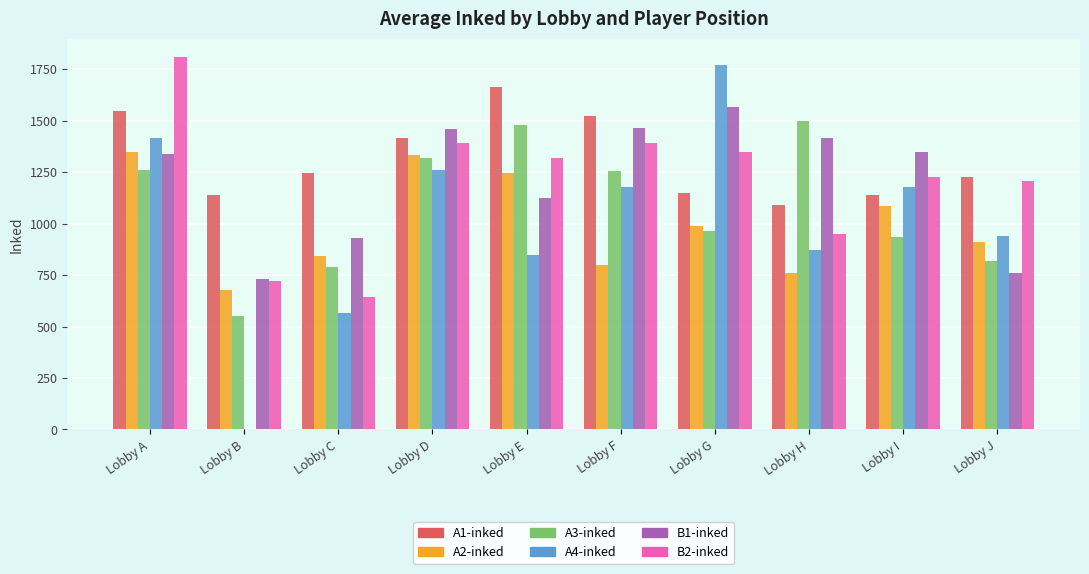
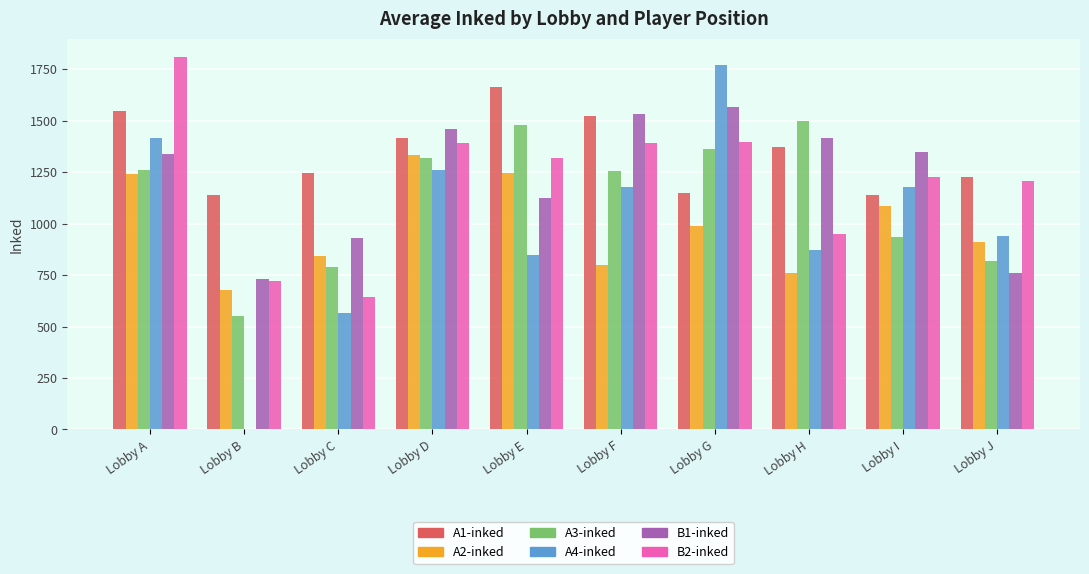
A2-inked, Lobby A: 1350 -> 1240
B1-inked, Lobby F: 1470 -> 1530
A3-inked, Lobby G: 960 -> 1360
B2-inked, Lobby G: 1350 -> 1400
A1-inked, Lobby H: 1090 -> 1370
